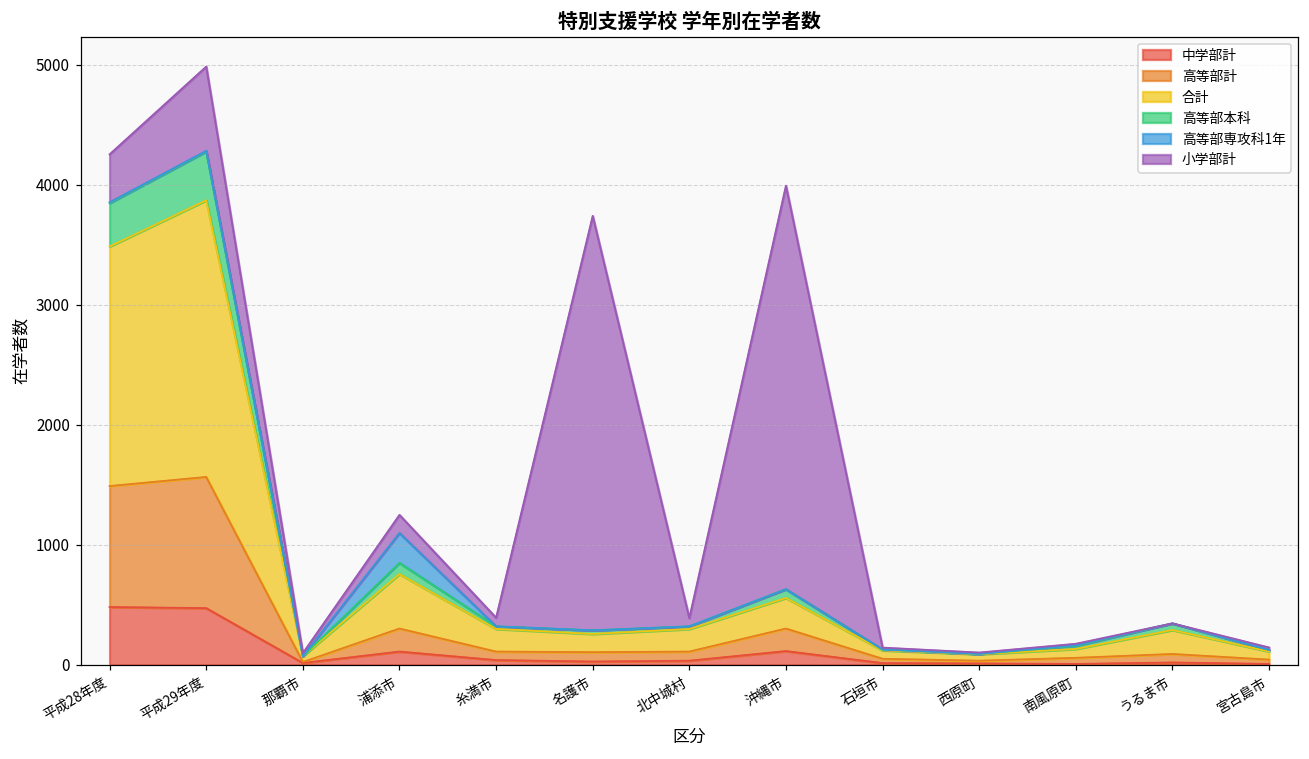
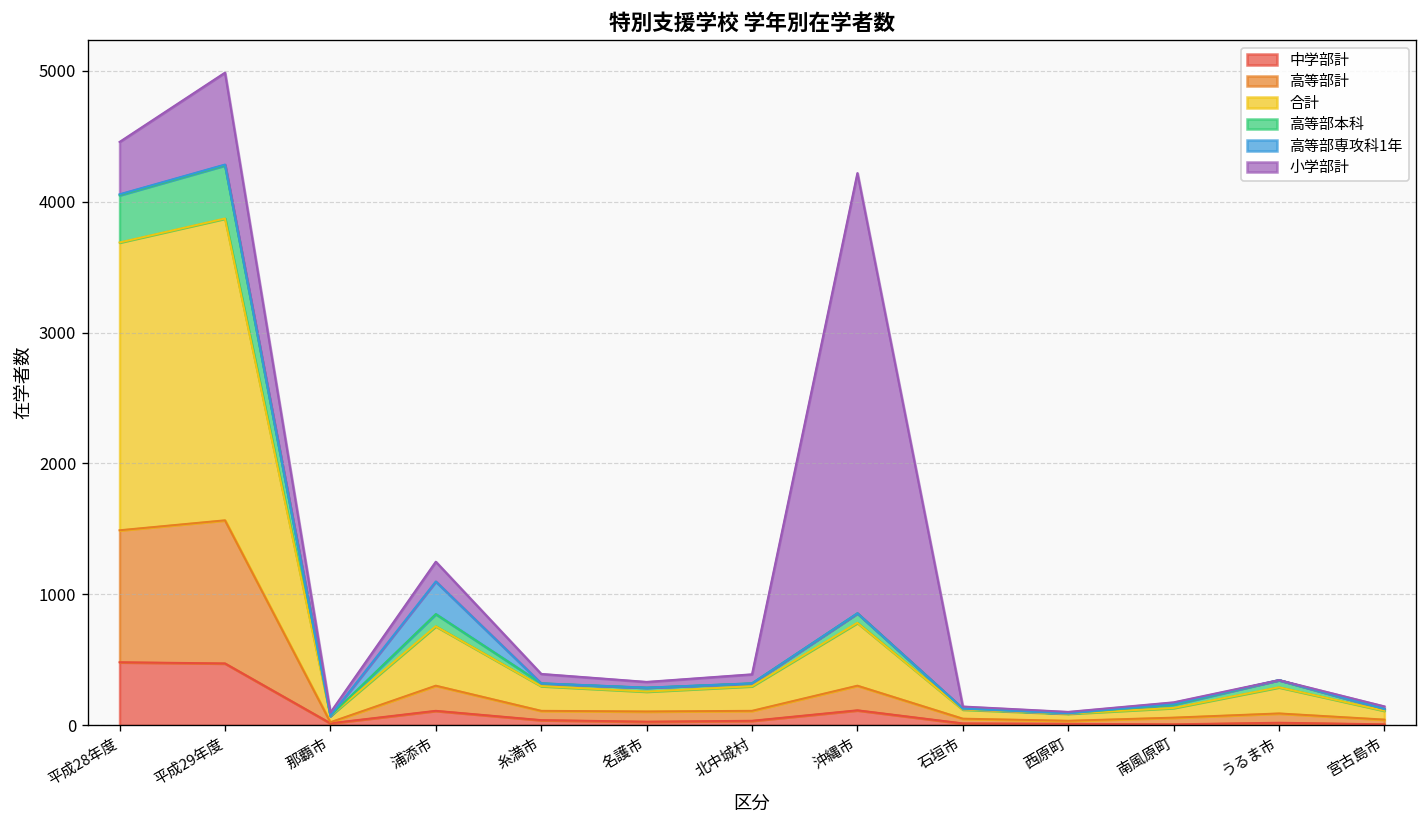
合計, 平成28年度: 2000 -> 2200
小学部計, 名護市: 3450 -> 40
合計, 沖縄市: 260 -> 480
